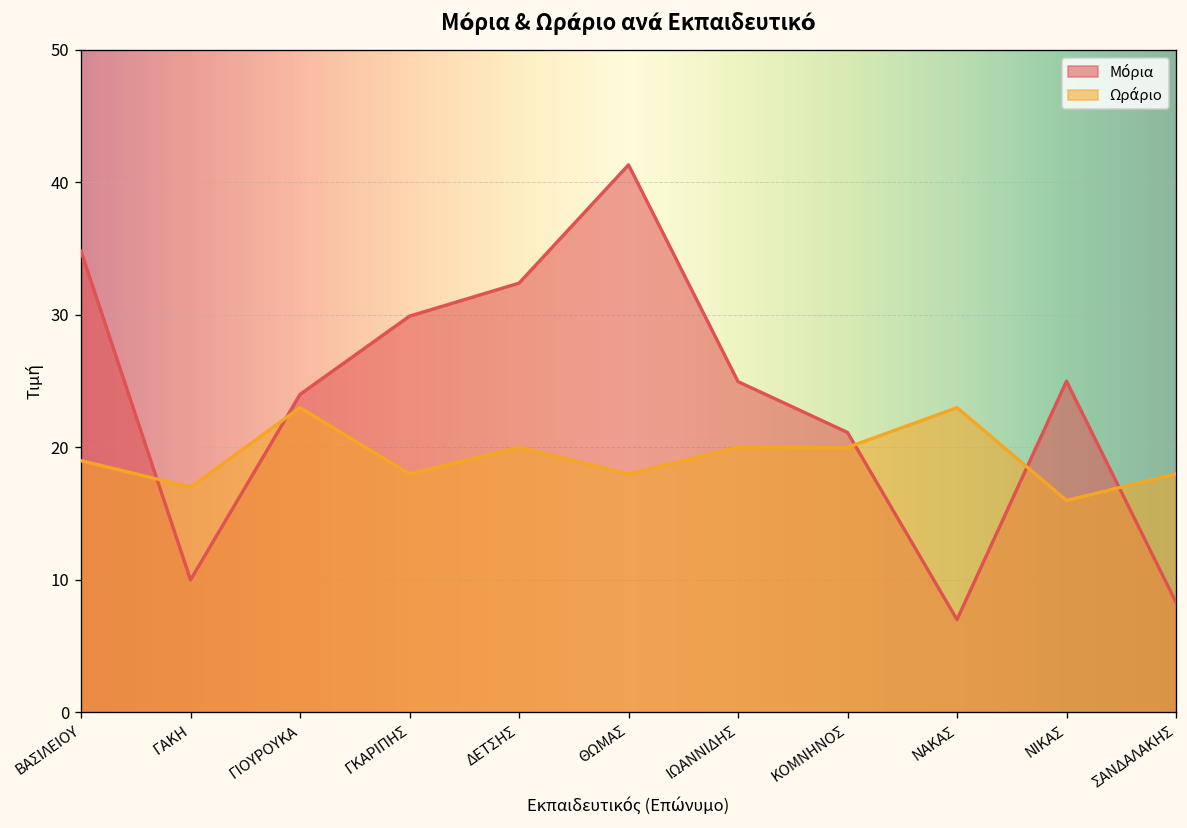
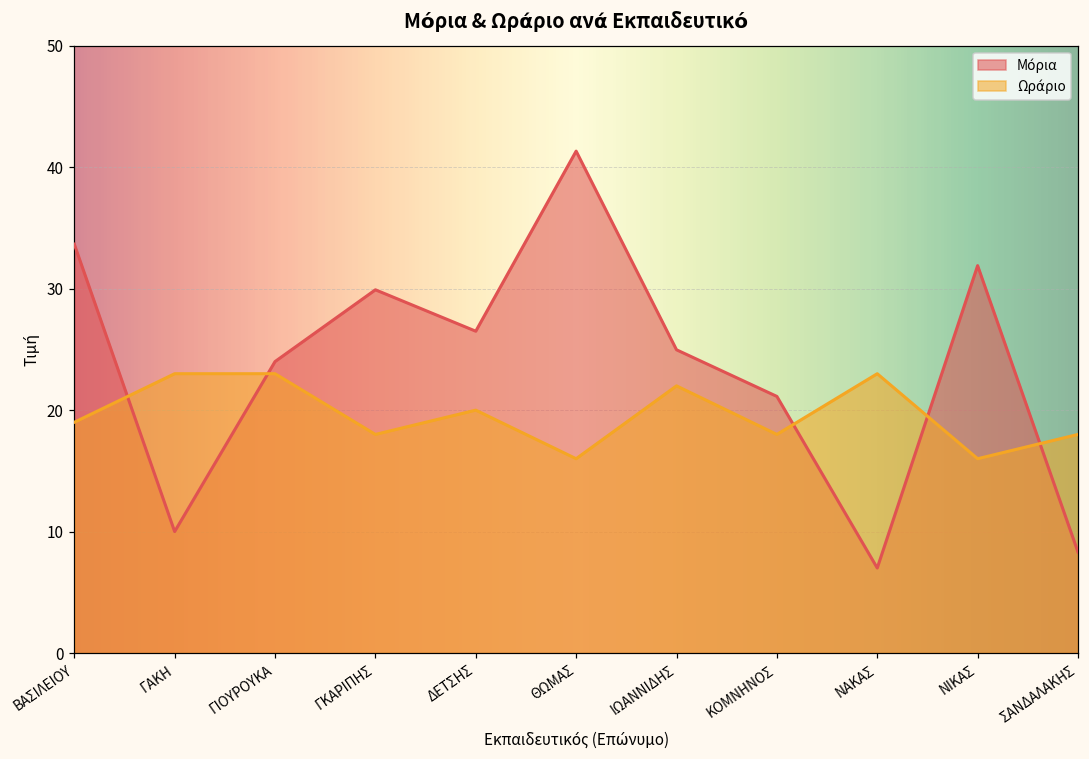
Μόρια, ΒΑΣΙΛΕΙΟΥ: 34.8 -> 33.7
Ωράριο, ΓΑΚΗ: 17 -> 23
Μόρια, ΔΕΤΣΗΣ: 32.4 -> 26.5
Ωράριο, ΘΩΜΑΣ: 18 -> 16
Ωράριο, ΙΩΑΝΝΙΔΗΣ: 20 -> 22
Ωράριο, ΚΟΜΝΗΝΟΣ: 20 -> 18
Μόρια, ΝΙΚΑΣ: 25.0 -> 31.9
